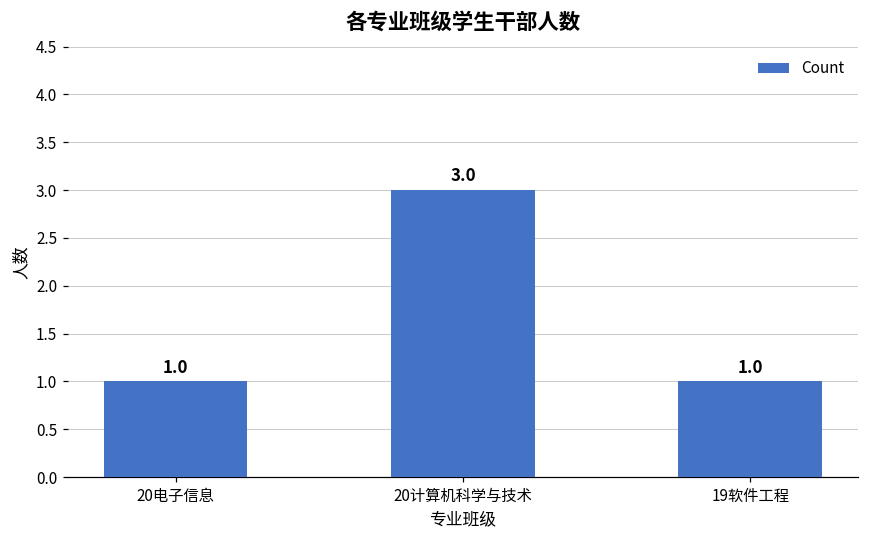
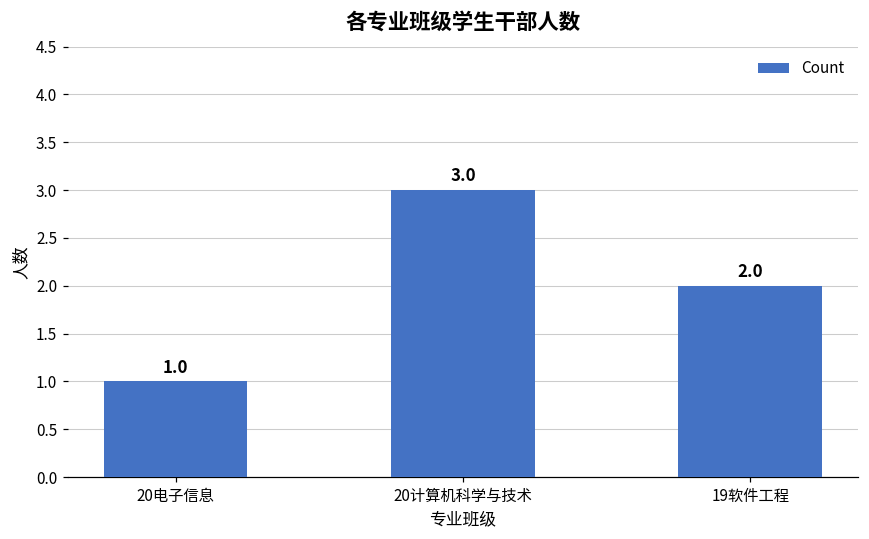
19软件工程: 1.0 -> 2.0
